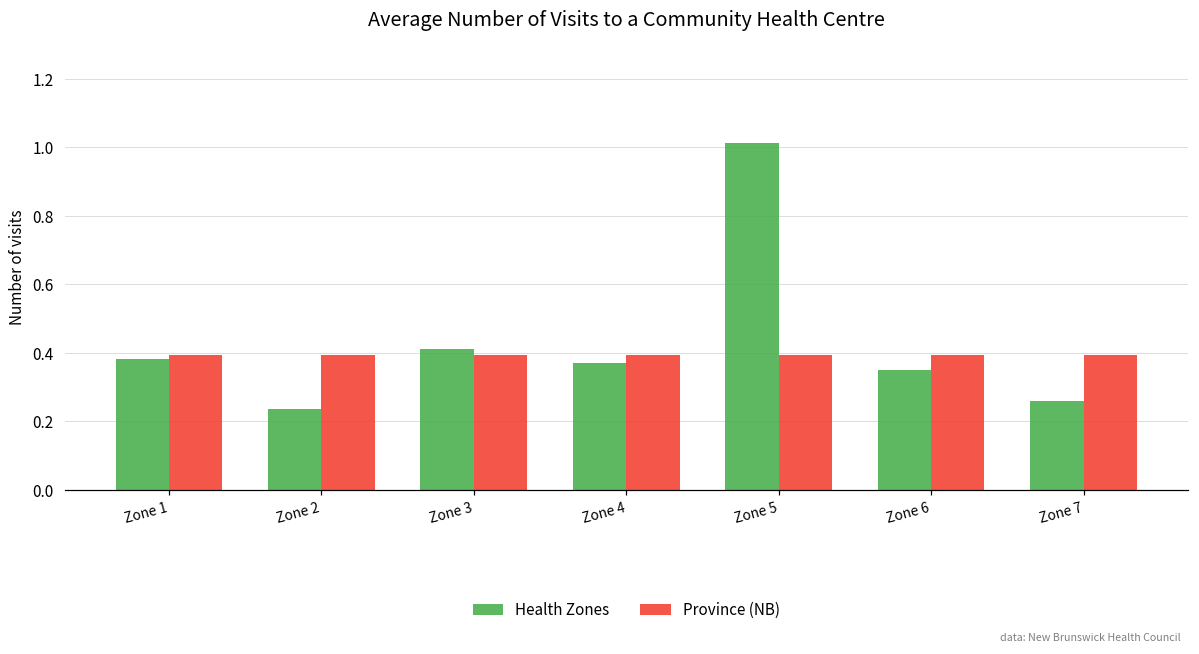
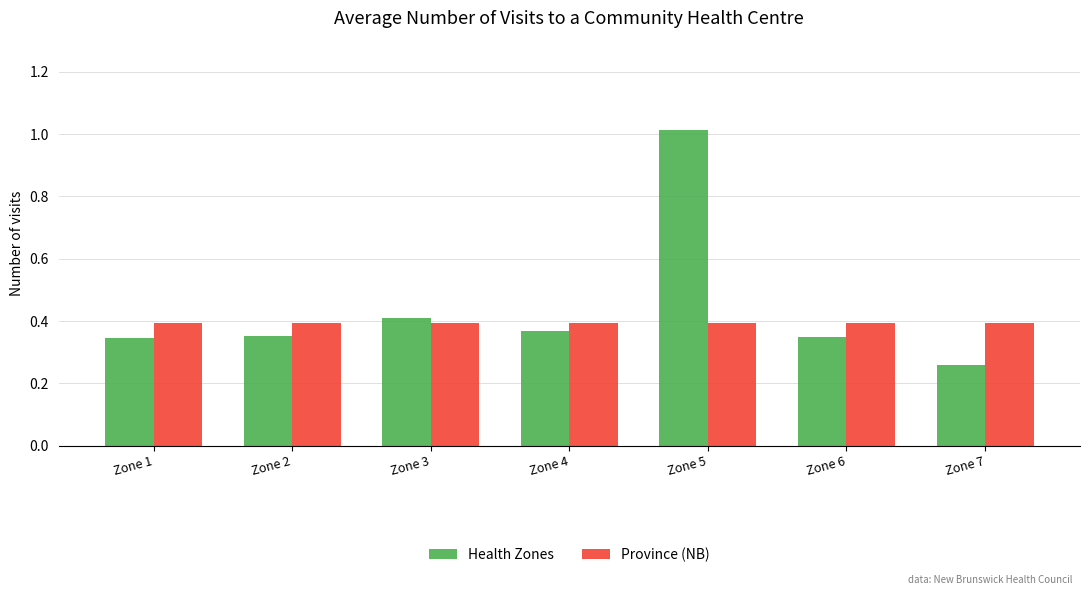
Health Zones, Zone 1: 0.38 -> 0.35
Health Zones, Zone 2: 0.23 -> 0.35
